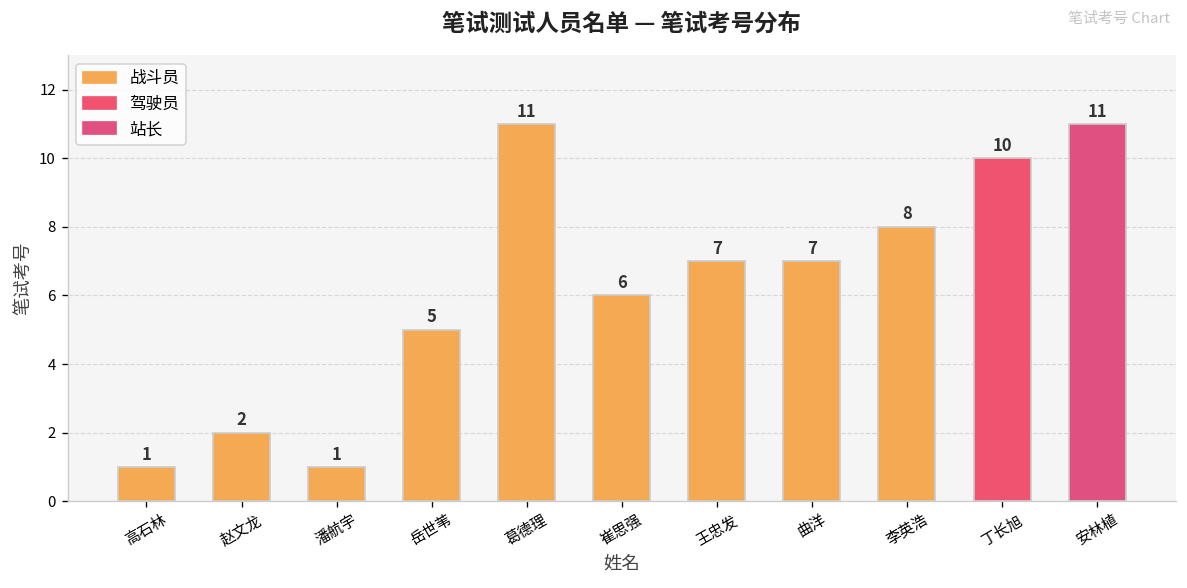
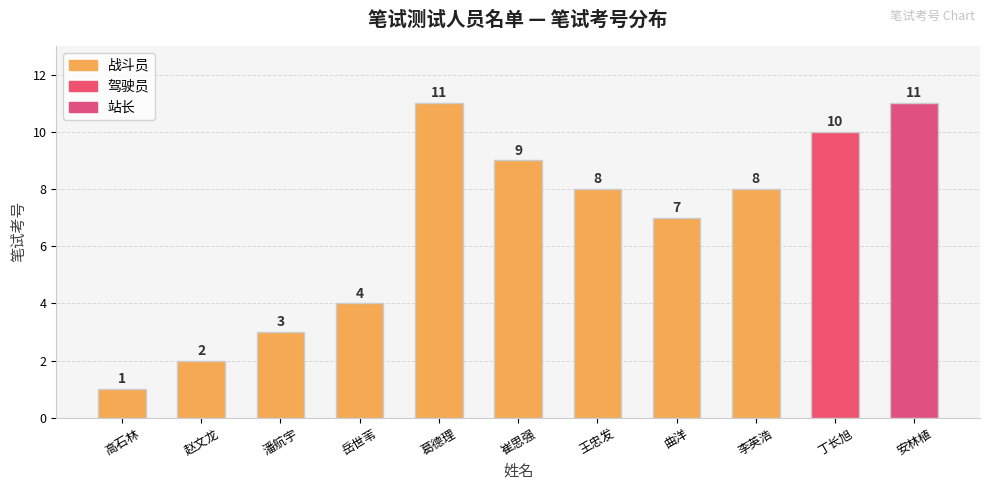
潘航宇: 1 -> 3
岳世苇: 5 -> 4
崔思强: 6 -> 9
王忠发: 7 -> 8
